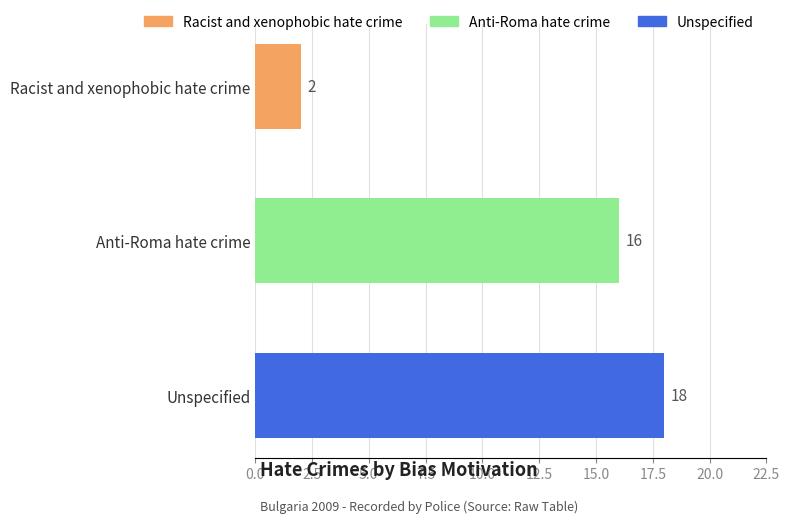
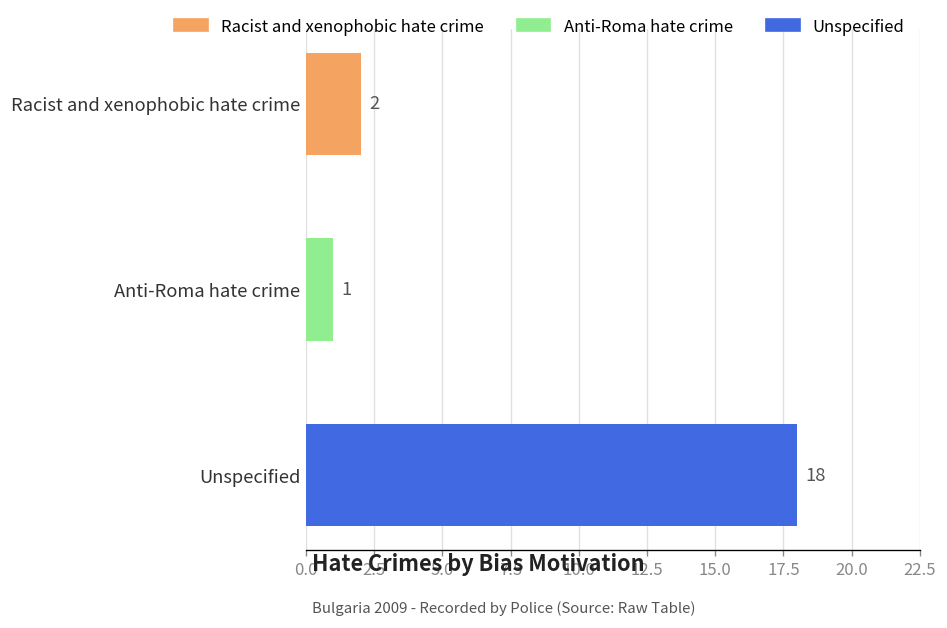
Anti-Roma hate crime: 16 -> 1
